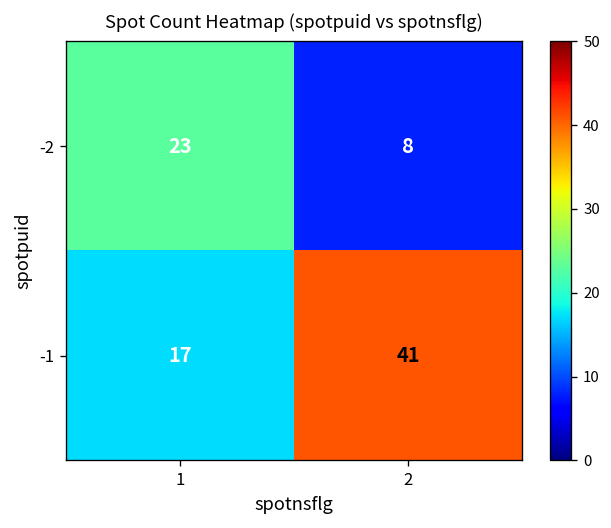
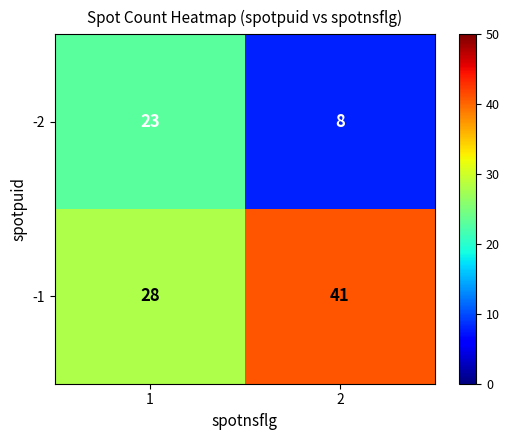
-1, 1: 17 -> 28
